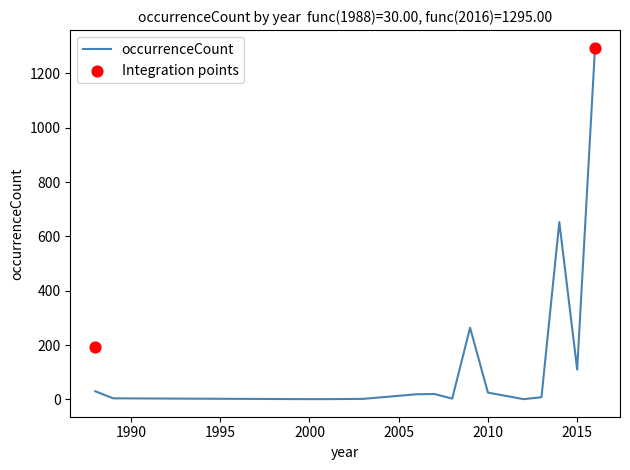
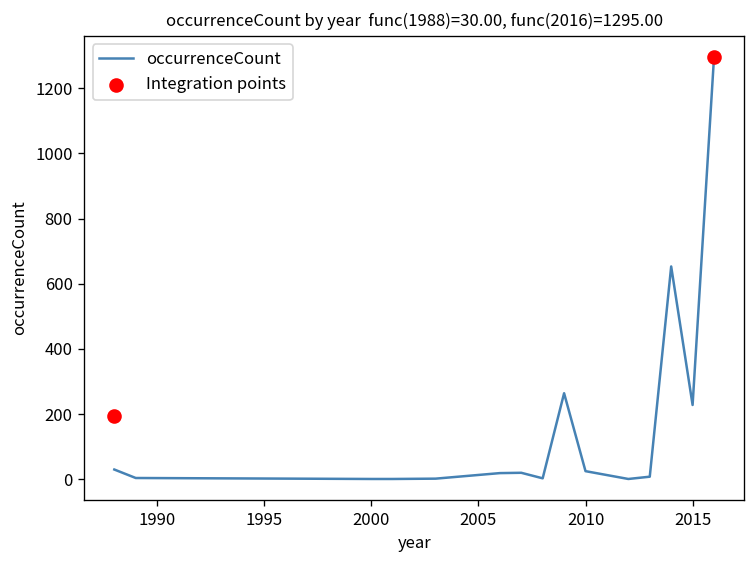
occurrenceCount, 2015: 110 -> 230
